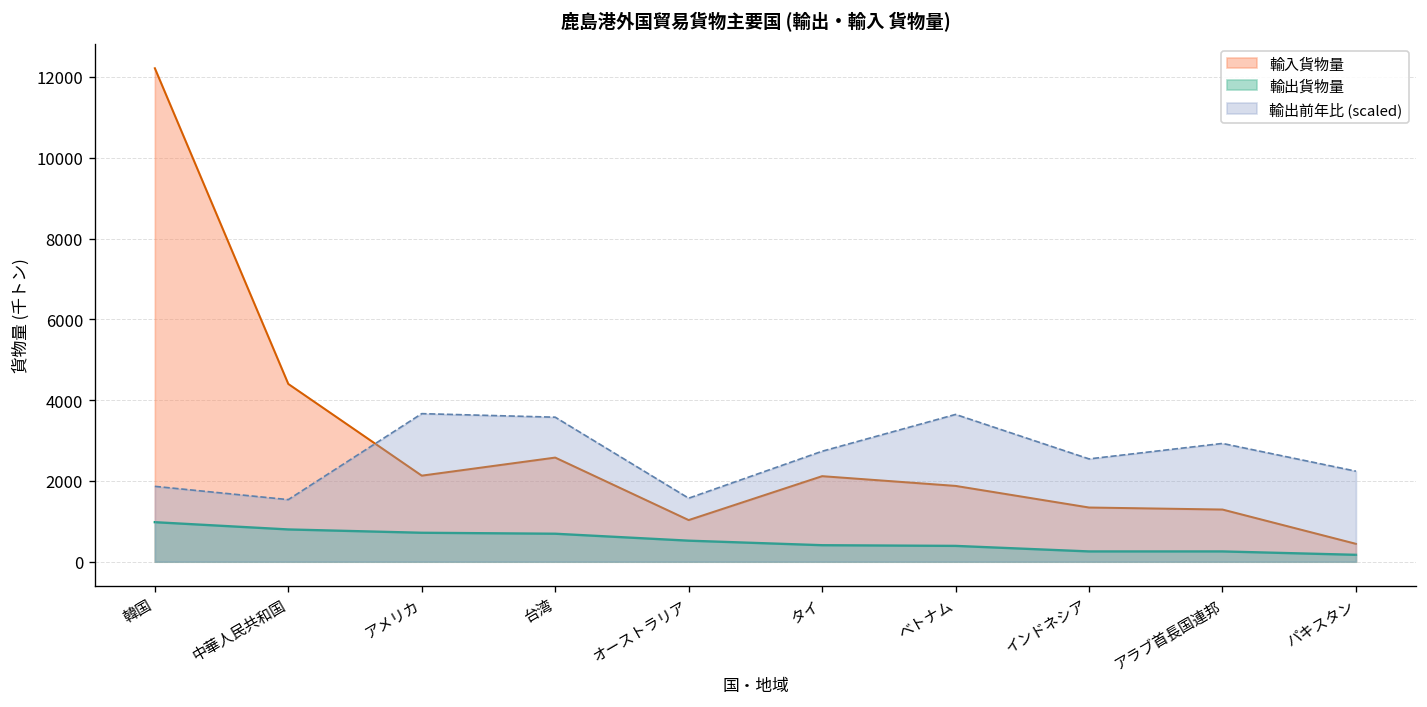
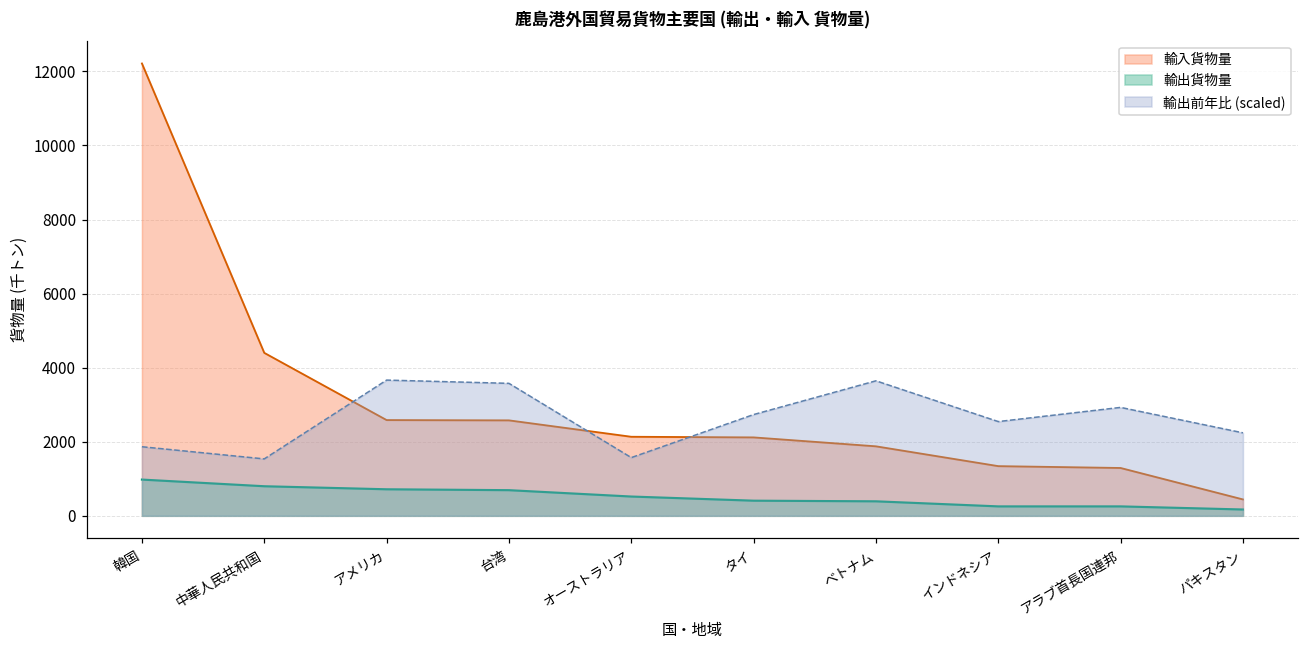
輸入貨物量, アメリカ: 2100 -> 2600
輸入貨物量, オーストラリア: 1000 -> 2100
